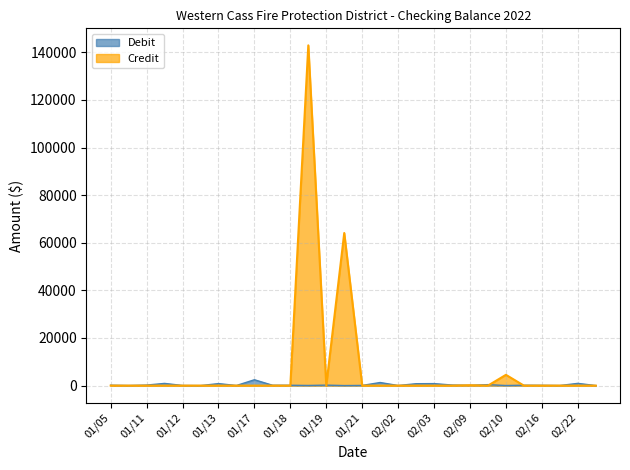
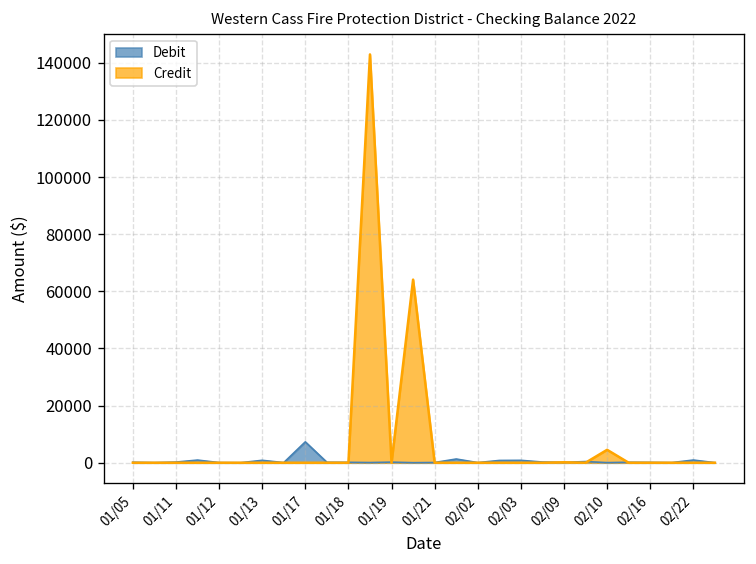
Debit, 01/17: 2000 -> 7000
